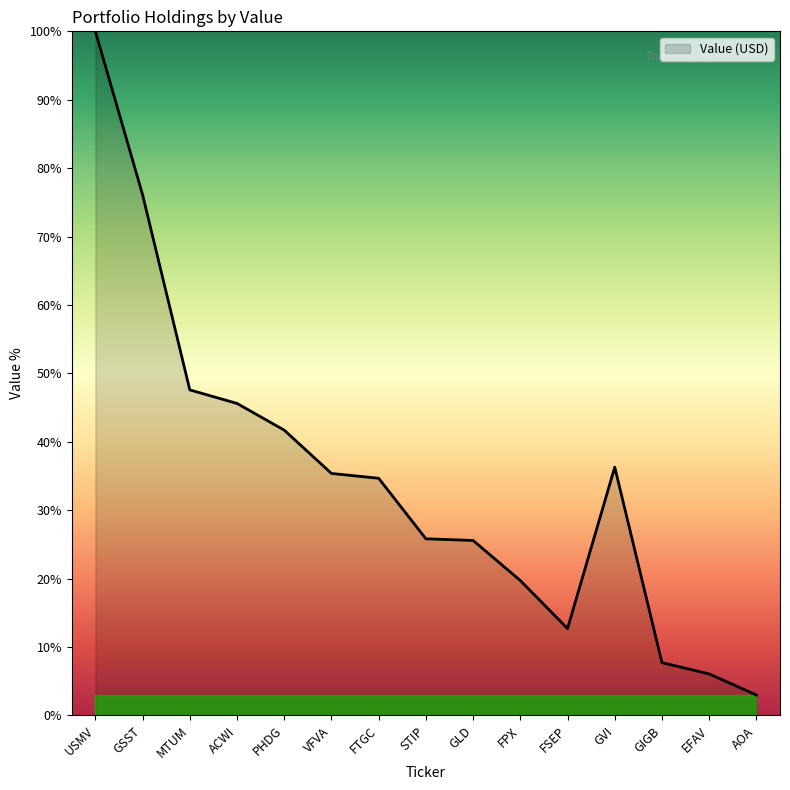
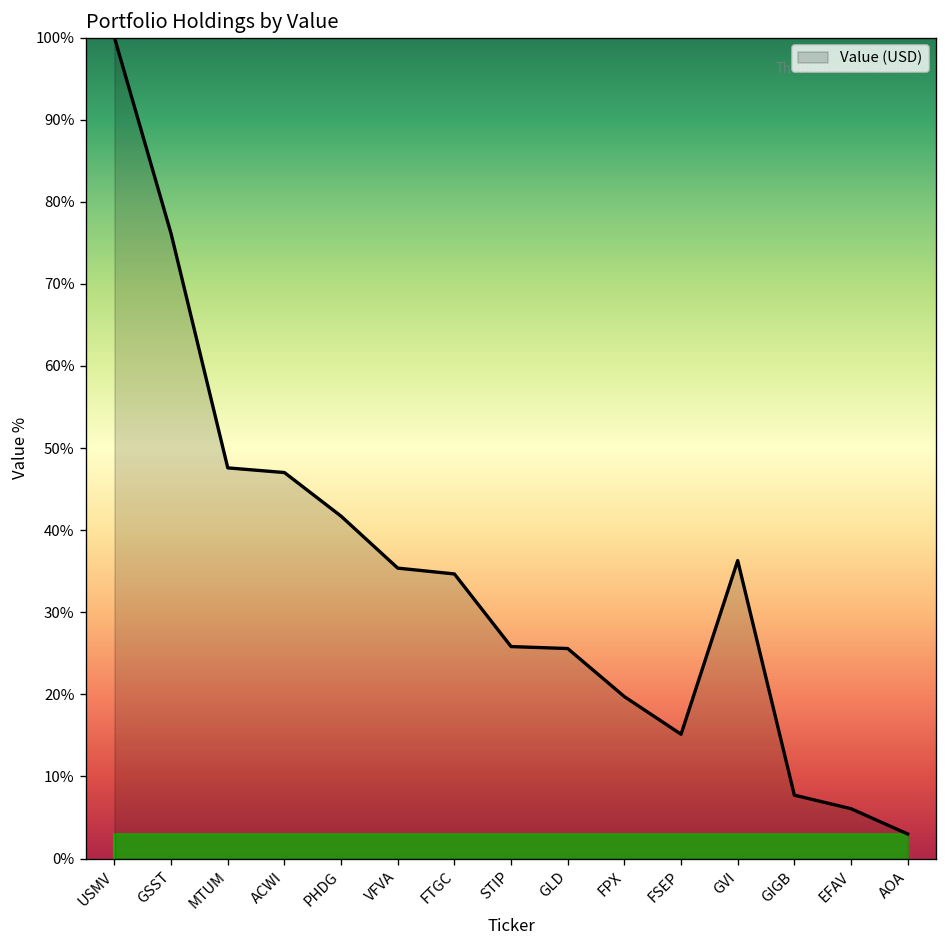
Value (USD), ACWI: 46% -> 47%
Value (USD), FSEP: 13% -> 15%
